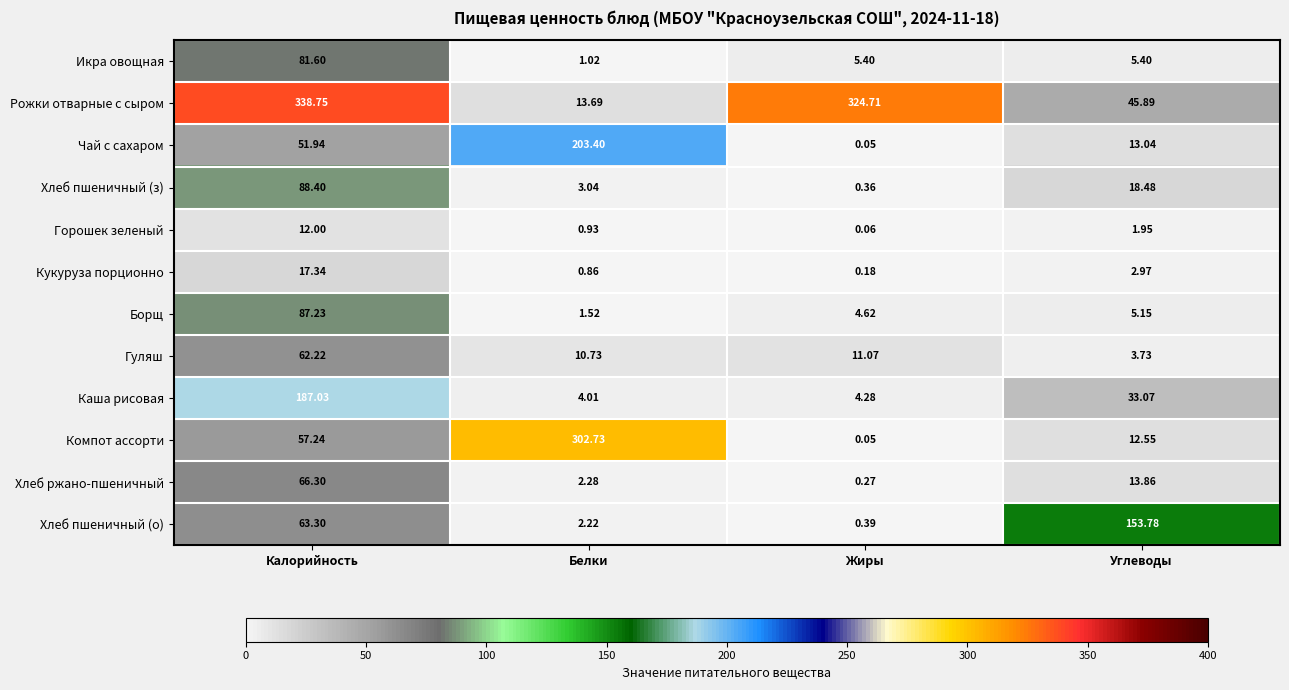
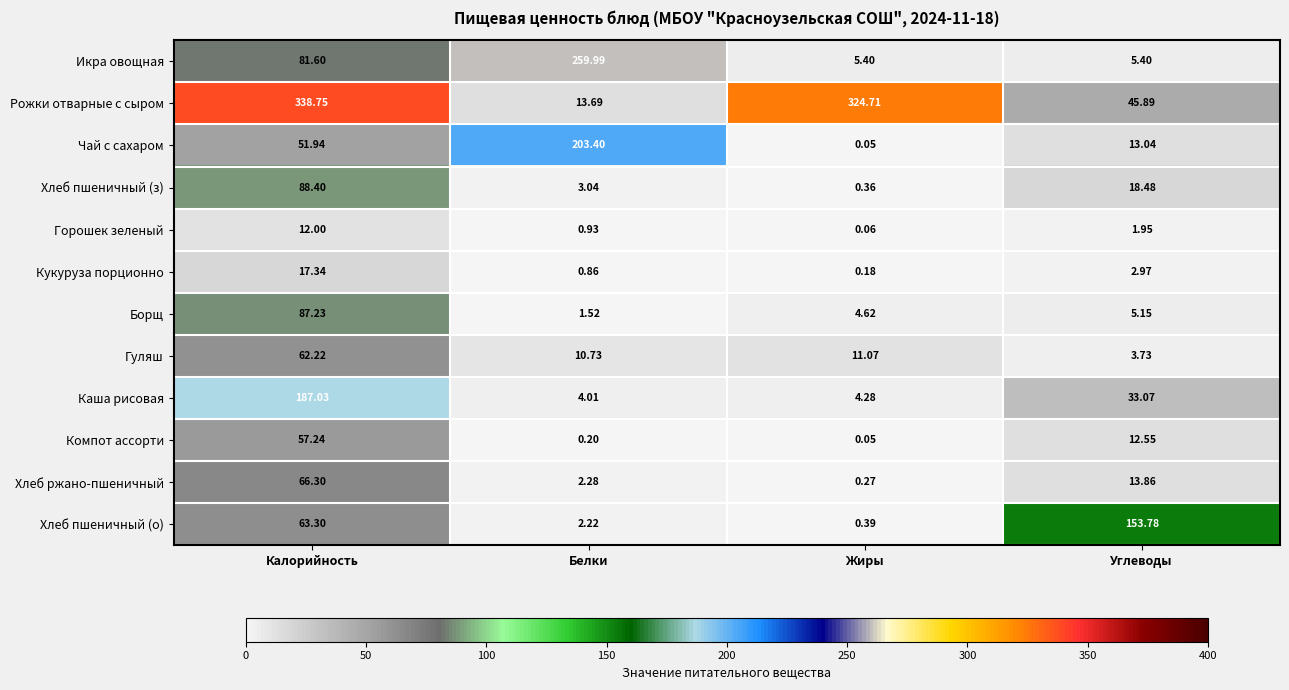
Икра овощная, Белки: 1.02 -> 259.99
Компот ассорти, Белки: 302.73 -> 0.20
